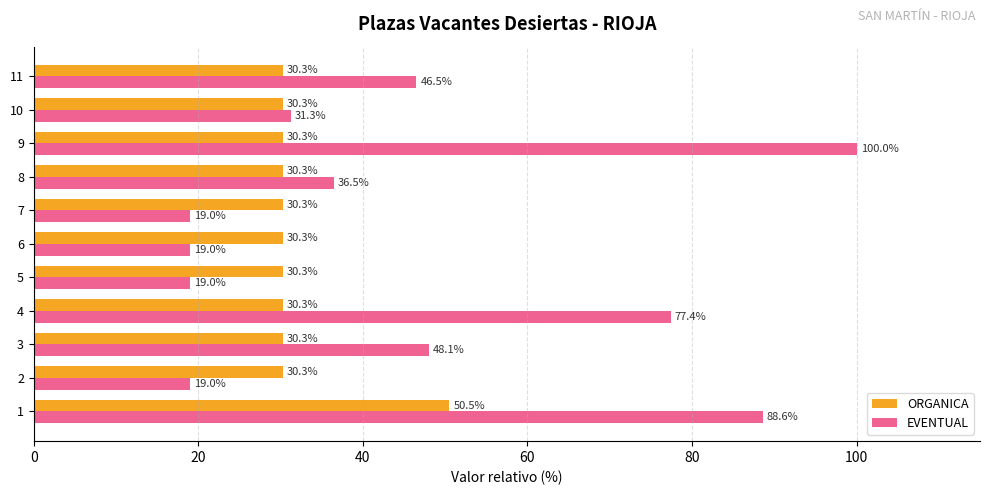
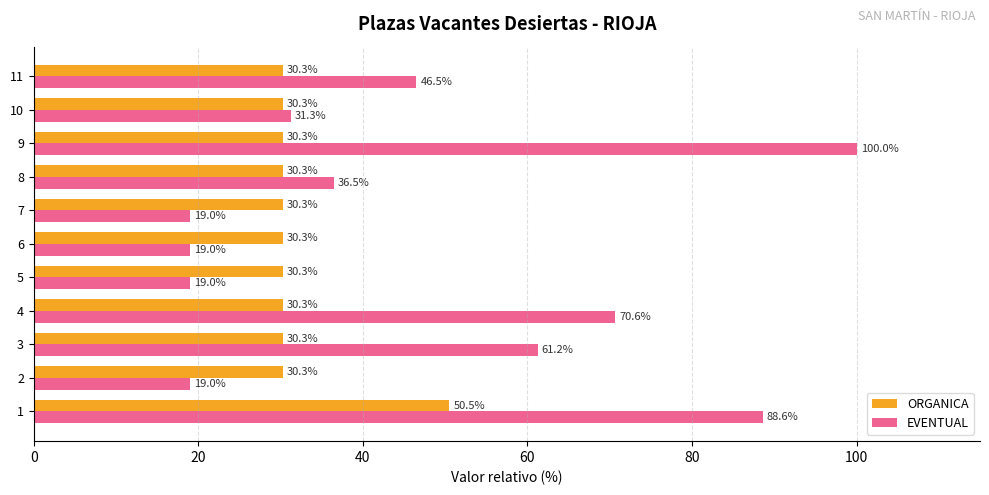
EVENTUAL, 4: 77.4% -> 70.6%
EVENTUAL, 3: 48.1% -> 61.2%
